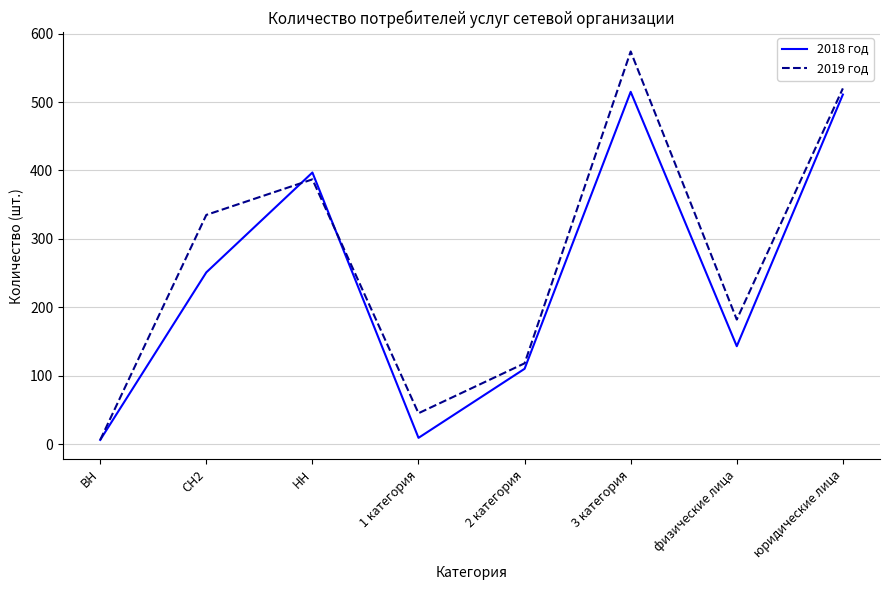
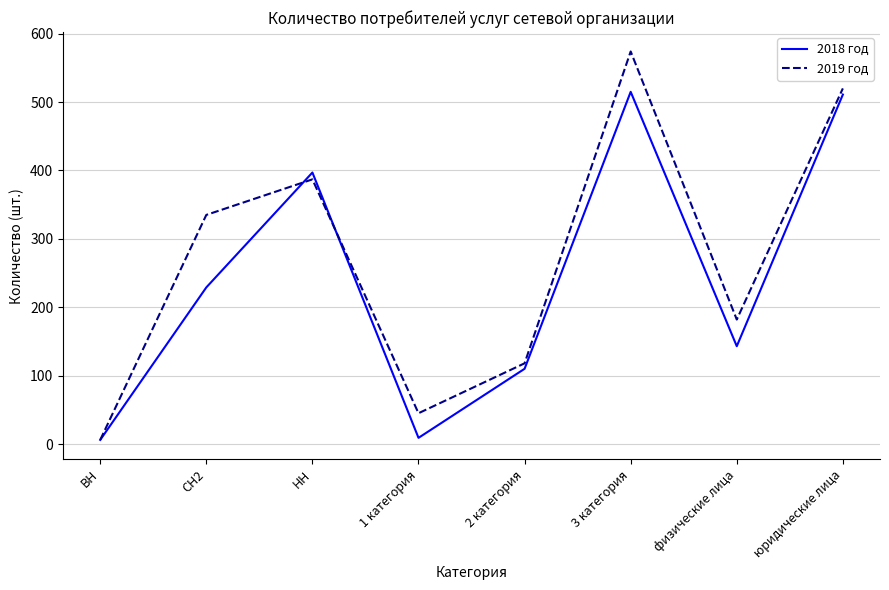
2018 год, СН2: 250 -> 230
